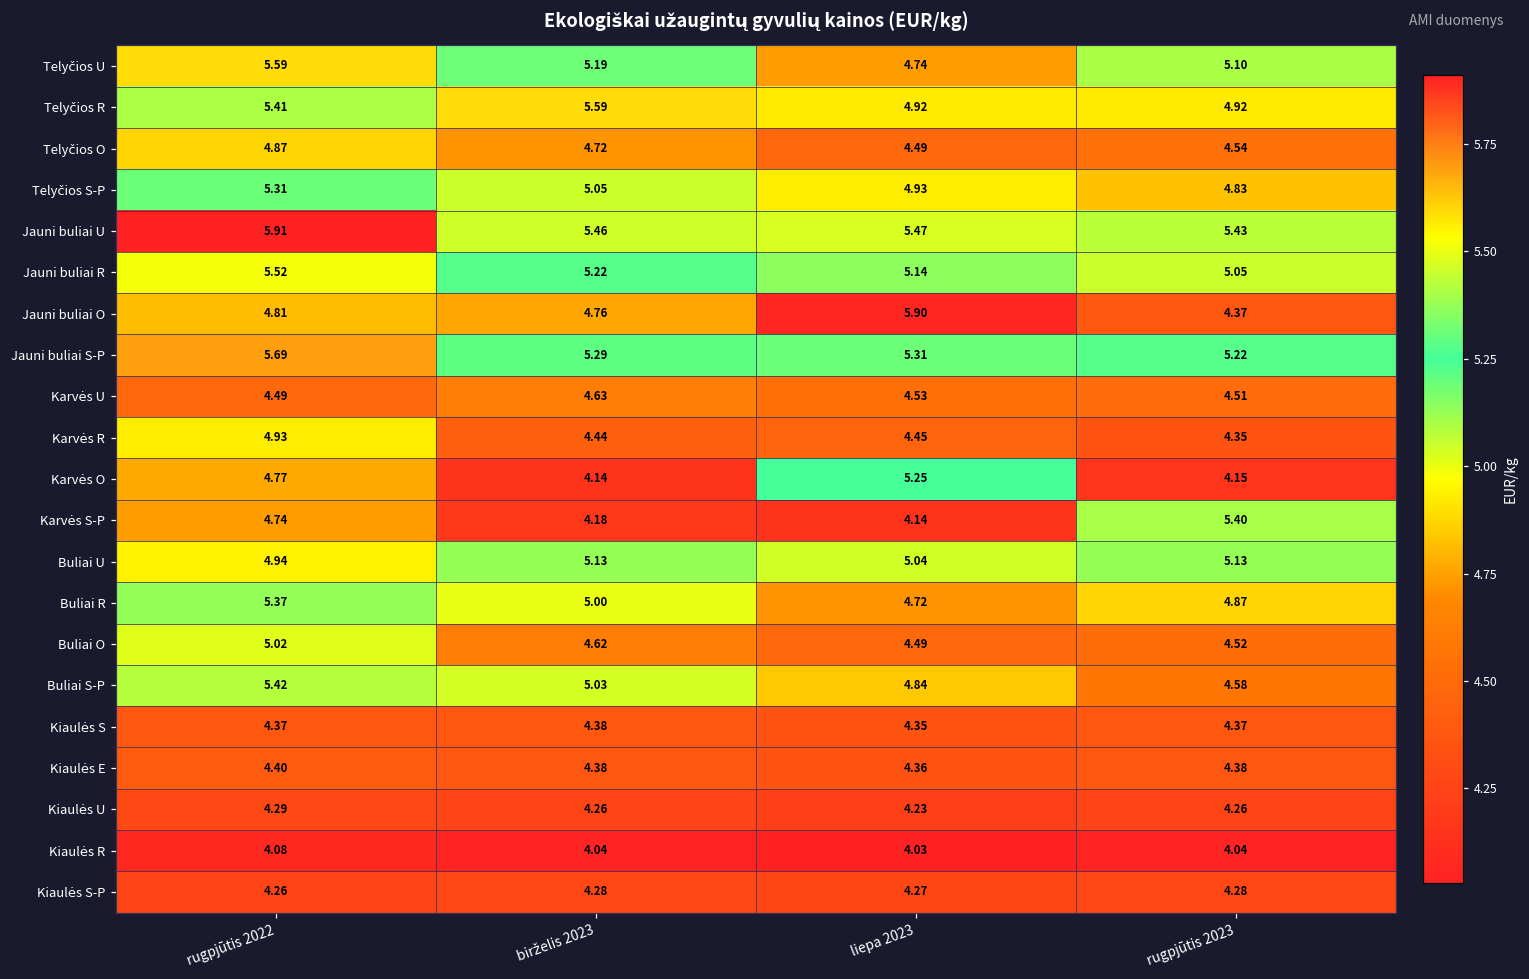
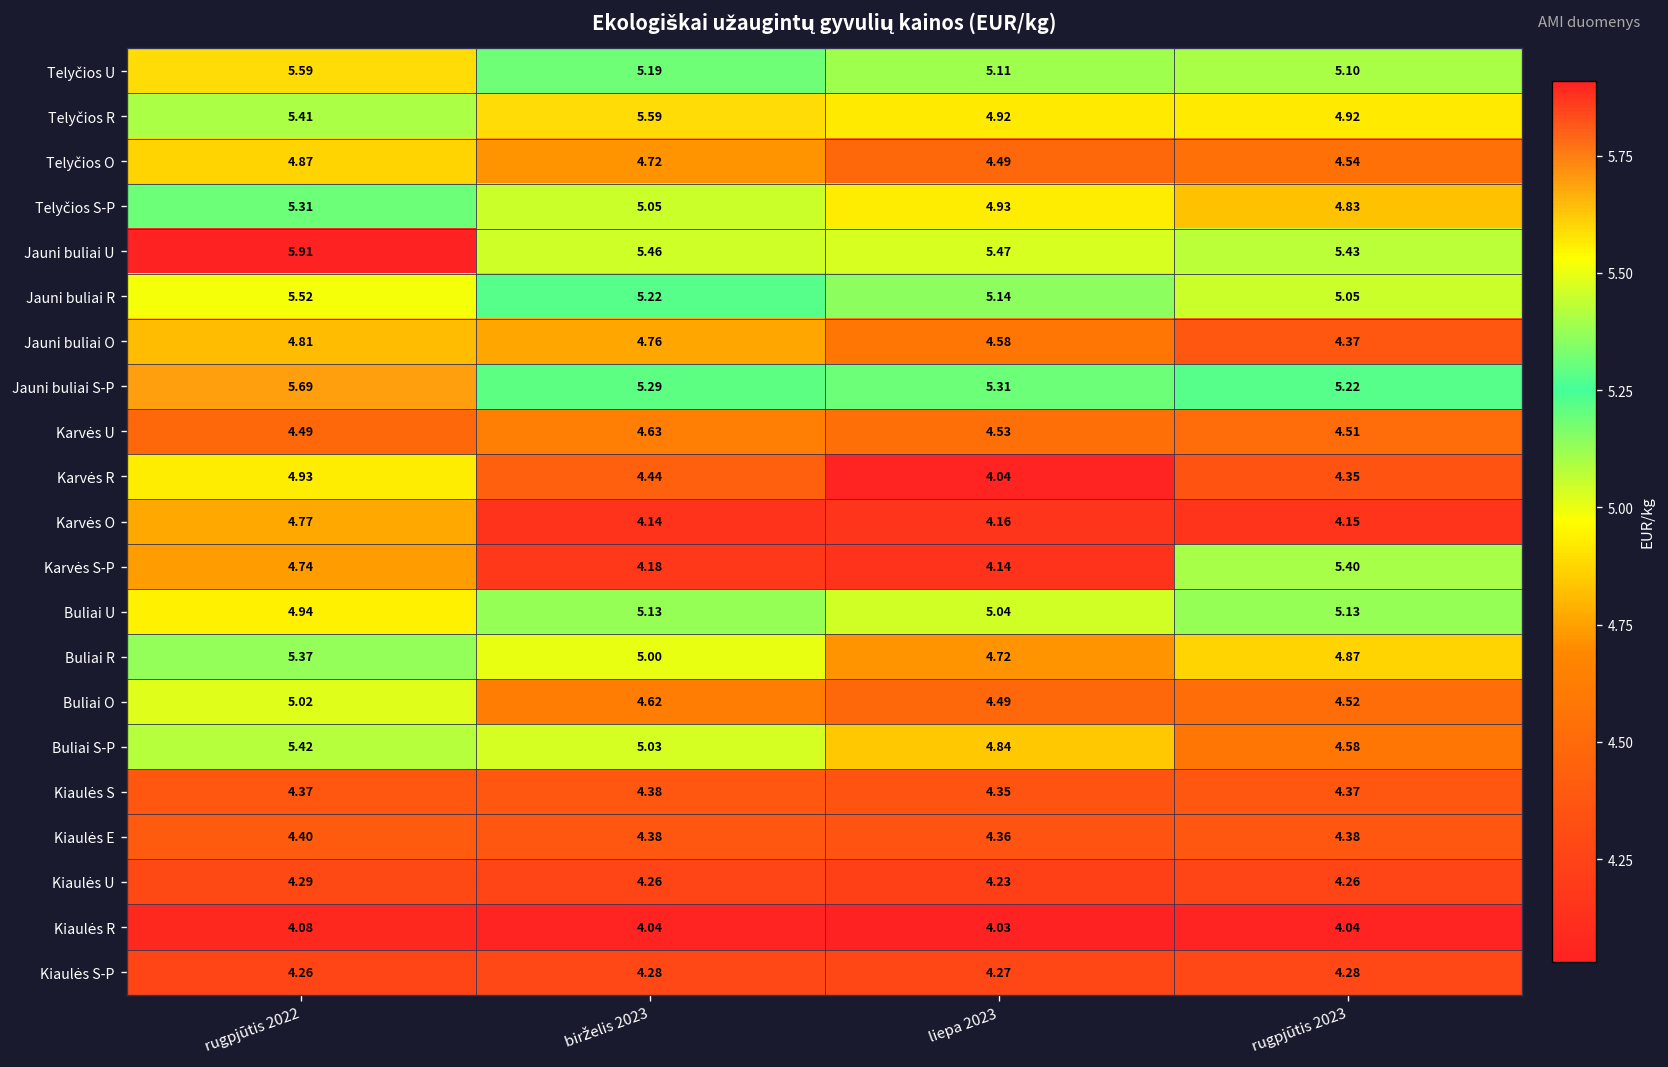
Telyčios U, liepa 2023: 4.74 -> 5.11
Jauni buliai O, liepa 2023: 5.90 -> 4.58
Karvės R, liepa 2023: 4.45 -> 4.04
Karvės O, liepa 2023: 5.25 -> 4.16
